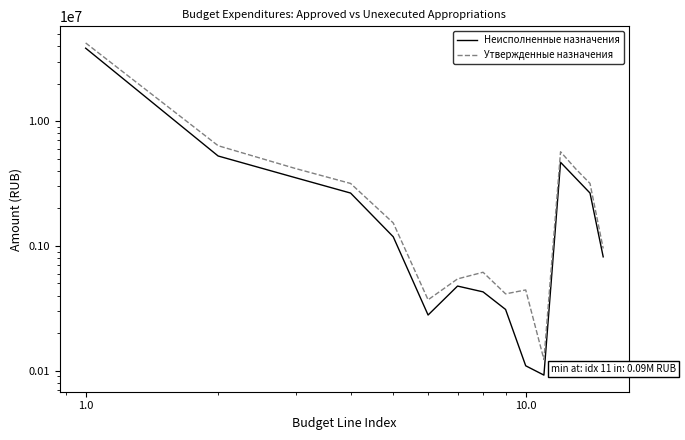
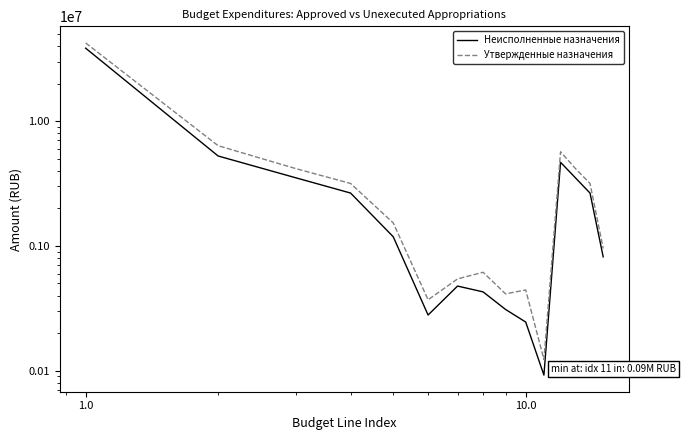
Неисполненные назначения, 10.0: 110000 -> 250000
